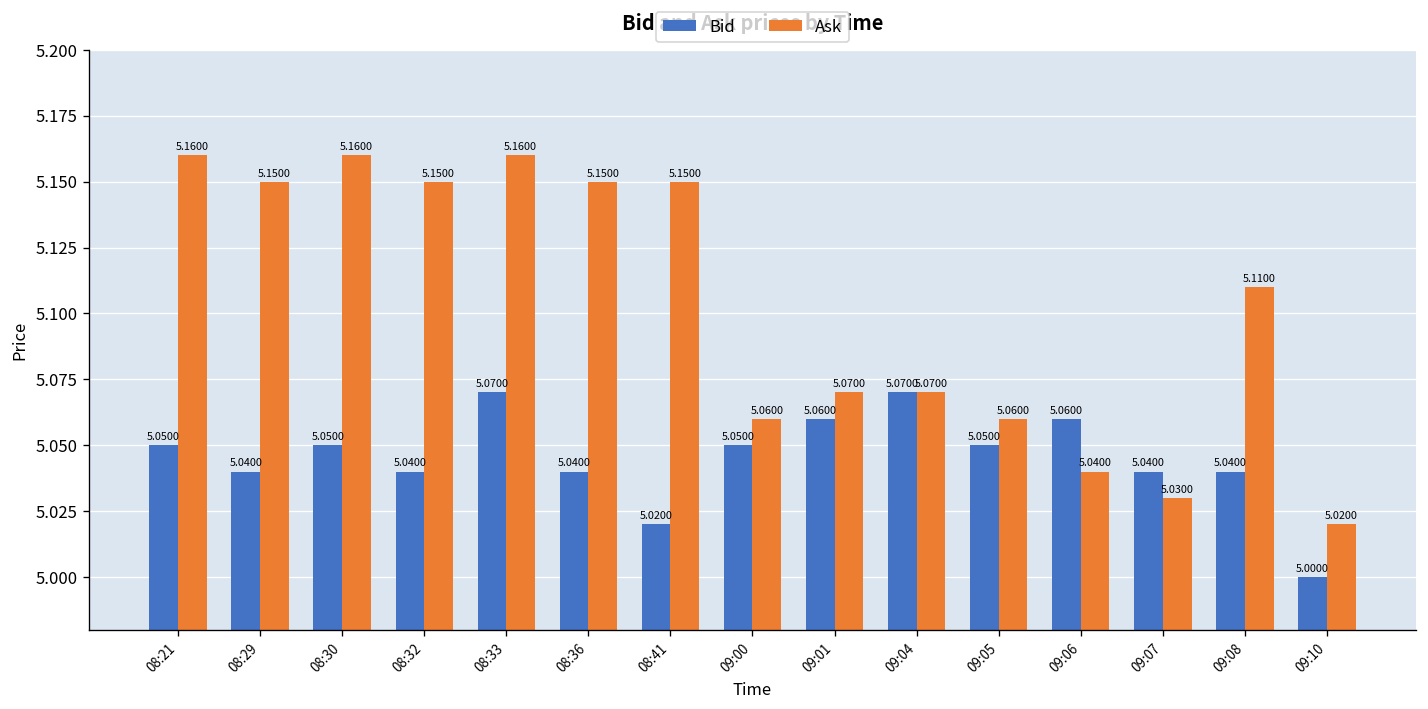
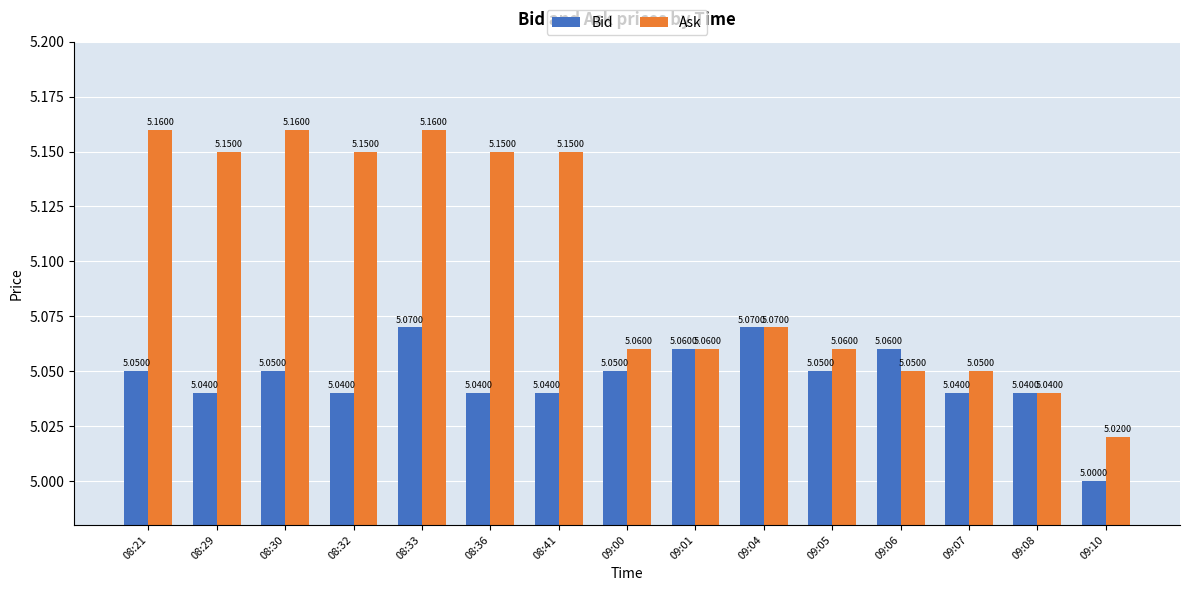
Bid, 08:41: 5.0200 -> 5.0400
Ask, 09:01: 5.0700 -> 5.0600
Ask, 09:06: 5.0400 -> 5.0500
Ask, 09:07: 5.0300 -> 5.0500
Ask, 09:08: 5.1100 -> 5.0400
